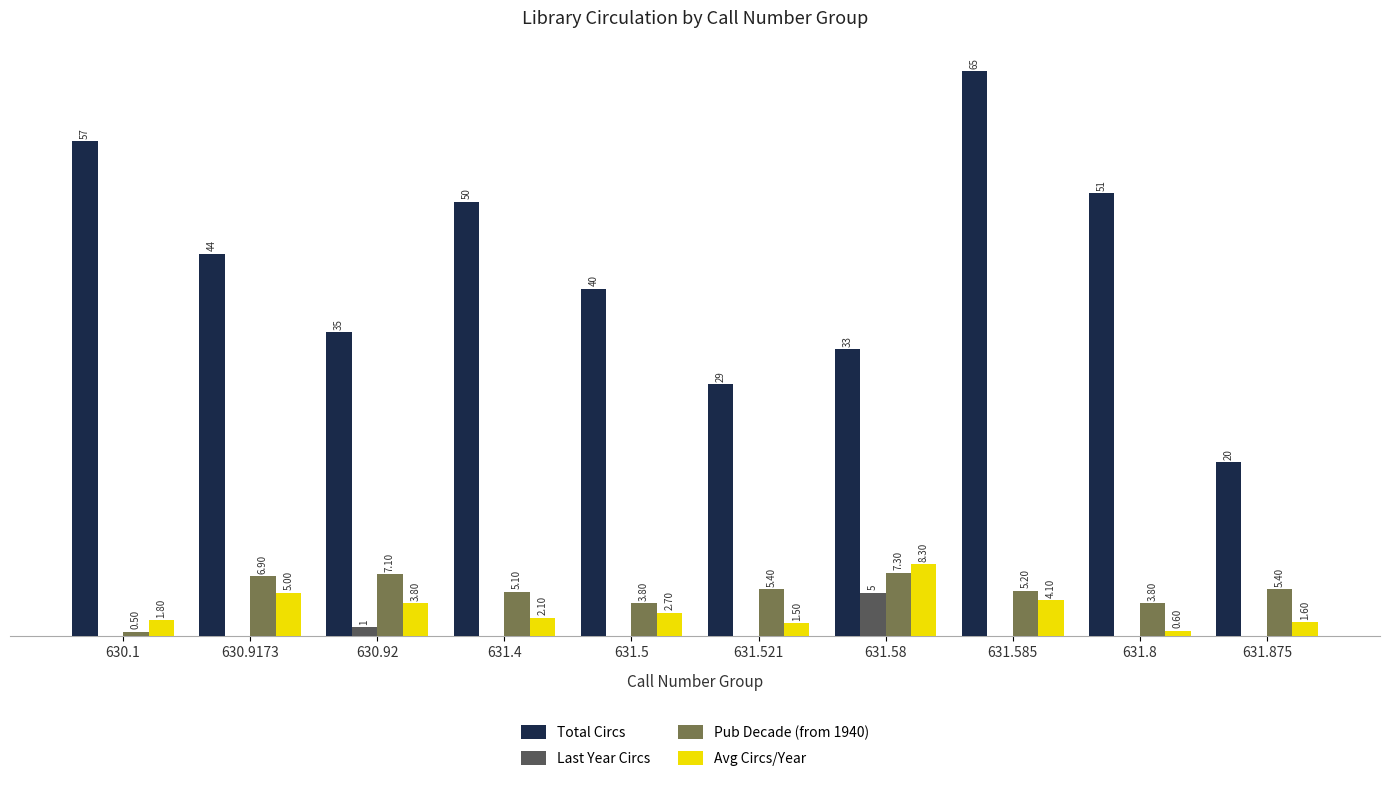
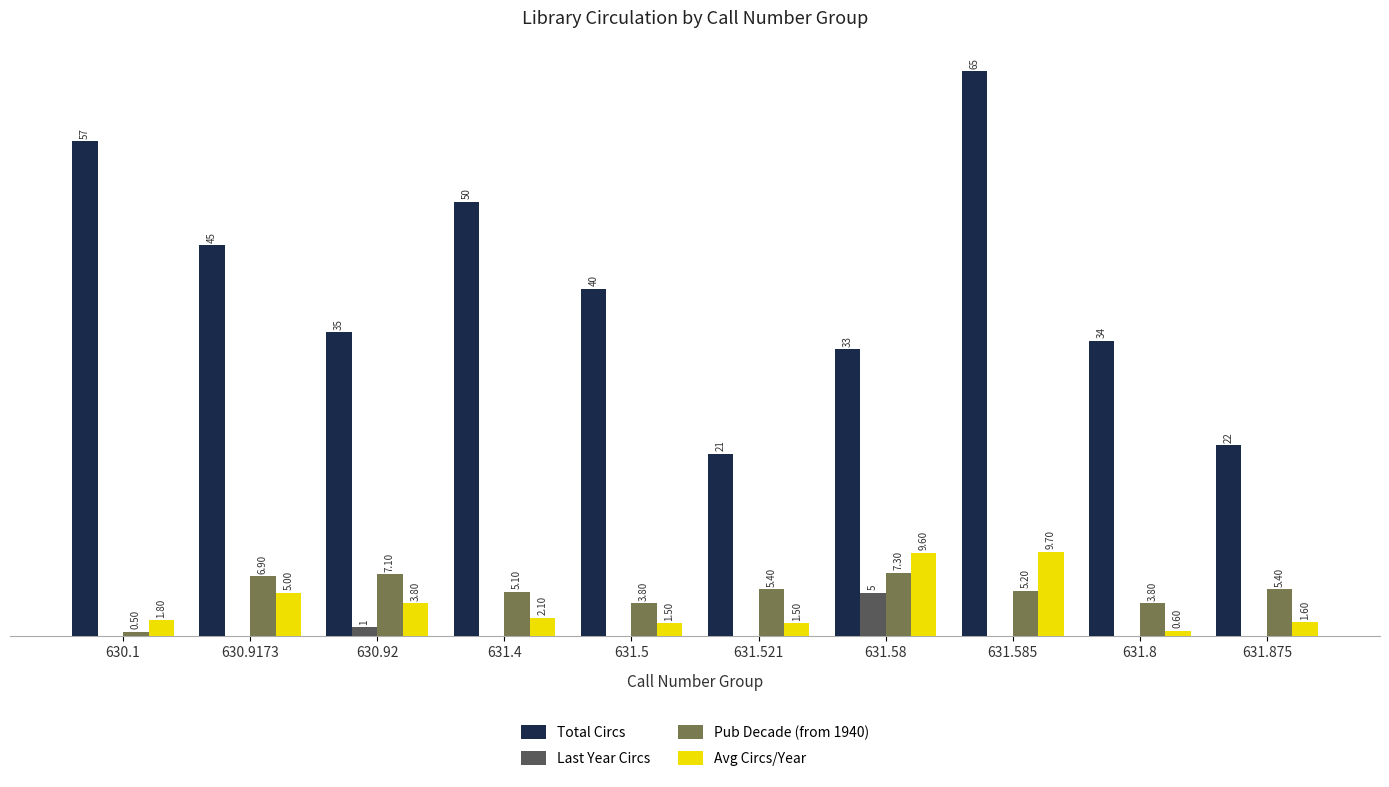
Total Circs, 630.9173: 44 -> 45
Avg Circs/Year, 631.5: 2.70 -> 1.50
Total Circs, 631.521: 29 -> 21
Avg Circs/Year, 631.58: 8.30 -> 9.60
Avg Circs/Year, 631.585: 4.10 -> 9.70
Total Circs, 631.8: 51 -> 34
Total Circs, 631.875: 20 -> 22
